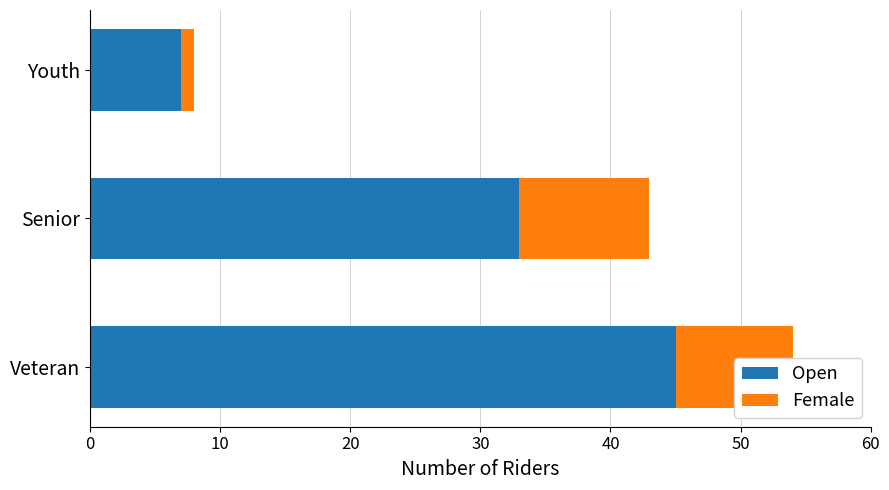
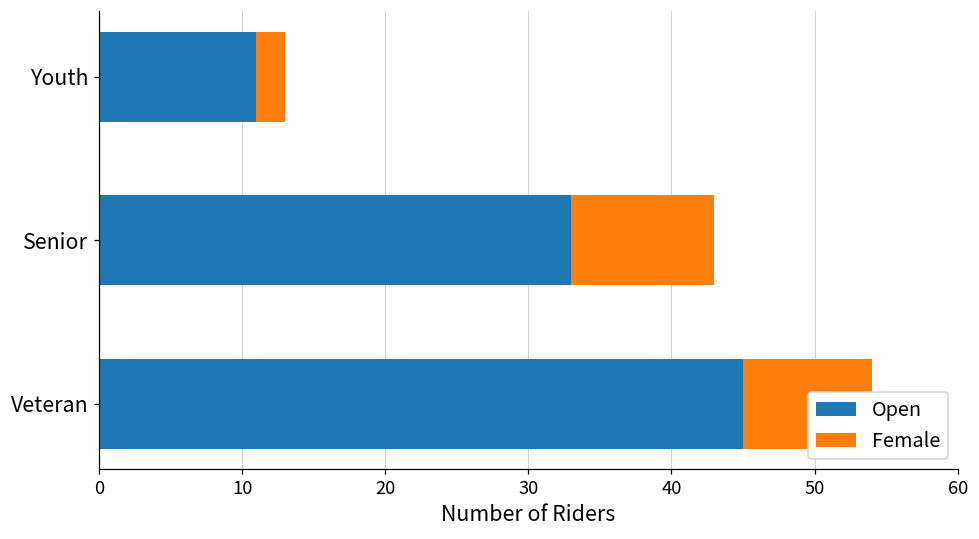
Open, Youth: 7 -> 11
Female, Youth: 1 -> 2
